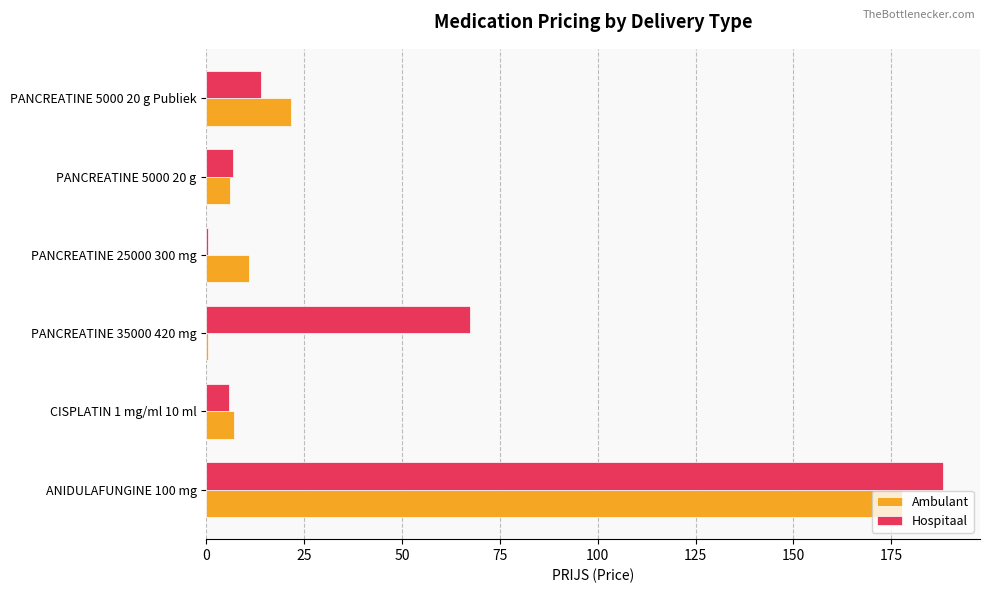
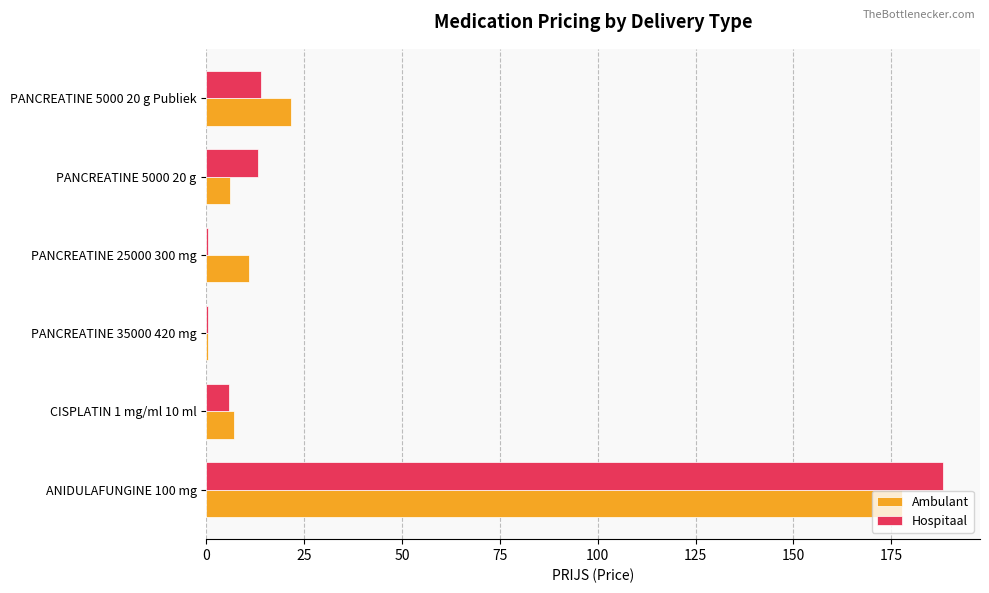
Hospitaal, PANCREATINE 5000 20 g: 7 -> 13
Hospitaal, PANCREATINE 35000 420 mg: 67 -> 1
